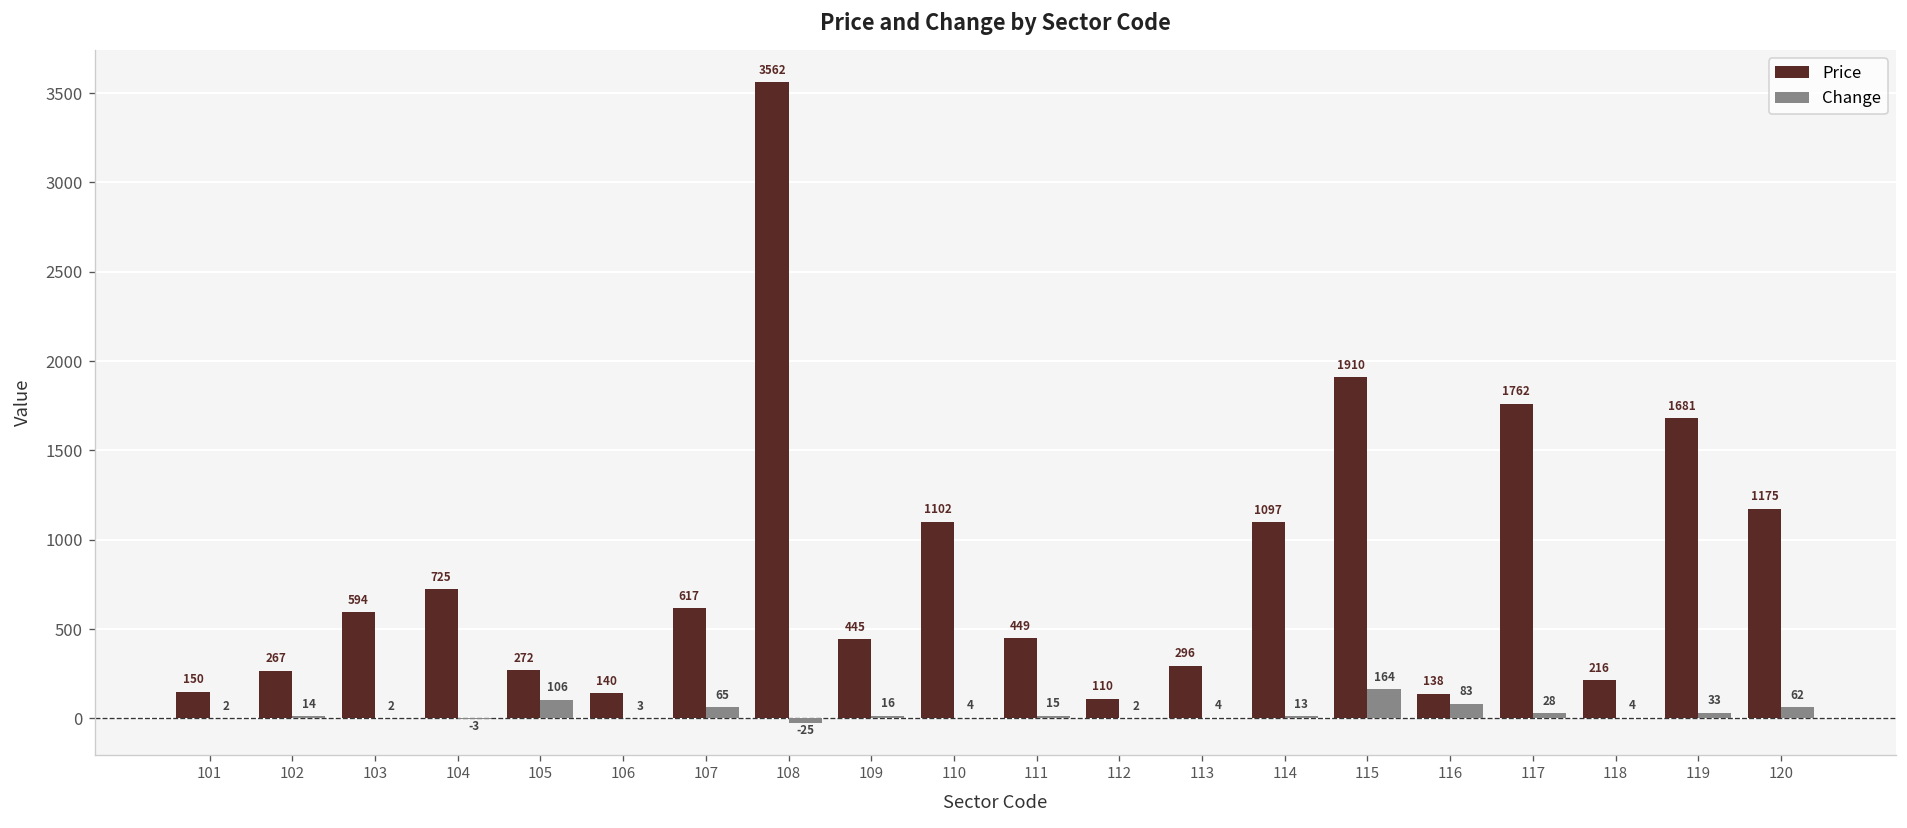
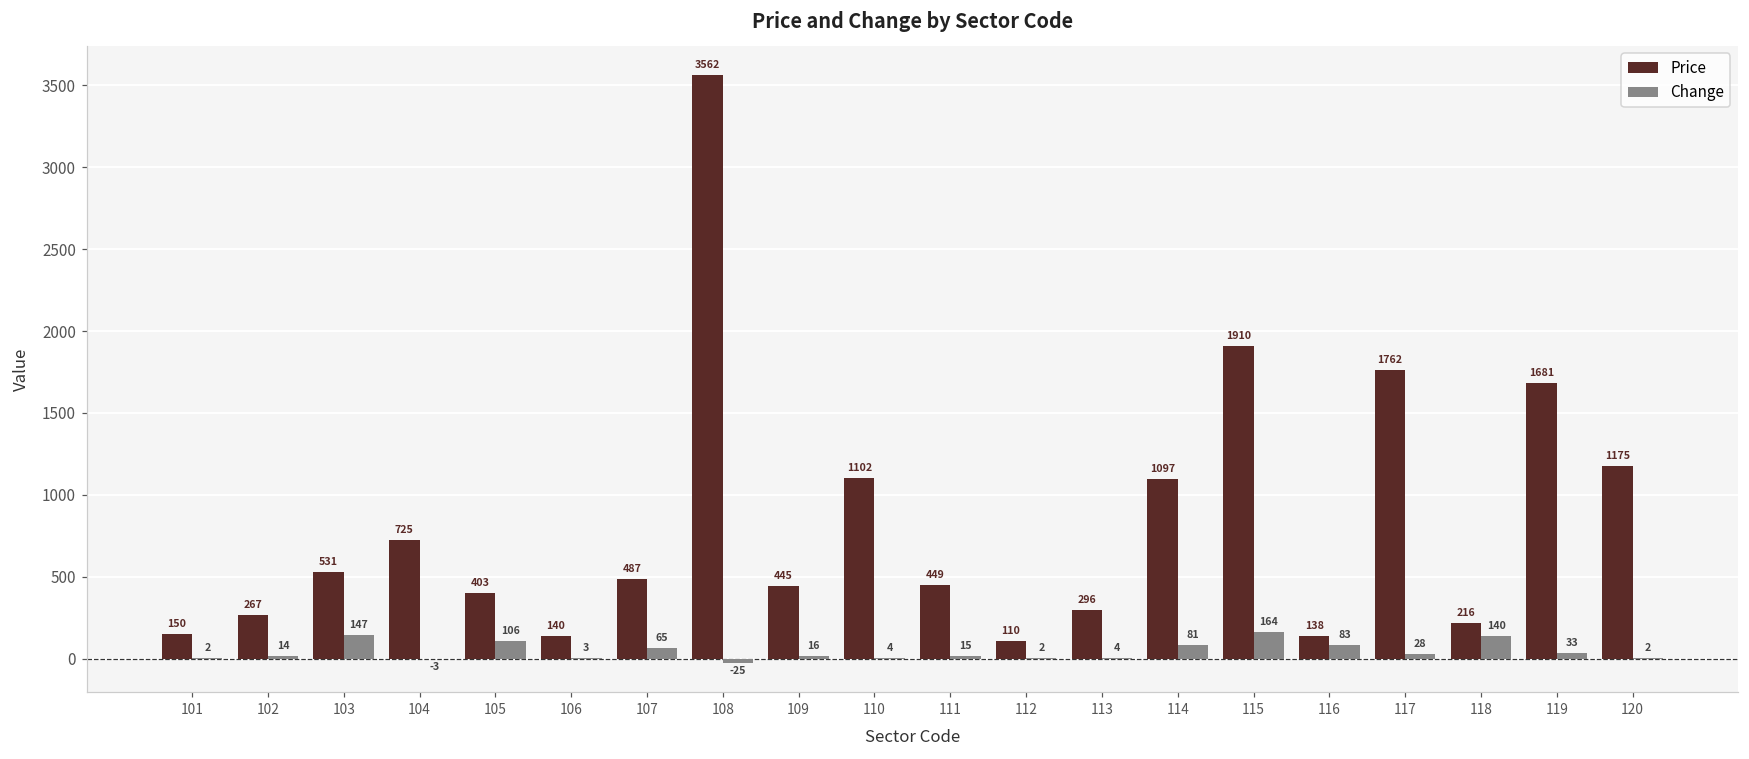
Price, 103: 594 -> 531
Change, 103: 2 -> 147
Price, 105: 272 -> 403
Price, 107: 617 -> 487
Change, 114: 13 -> 81
Change, 118: 4 -> 140
Change, 120: 62 -> 2
